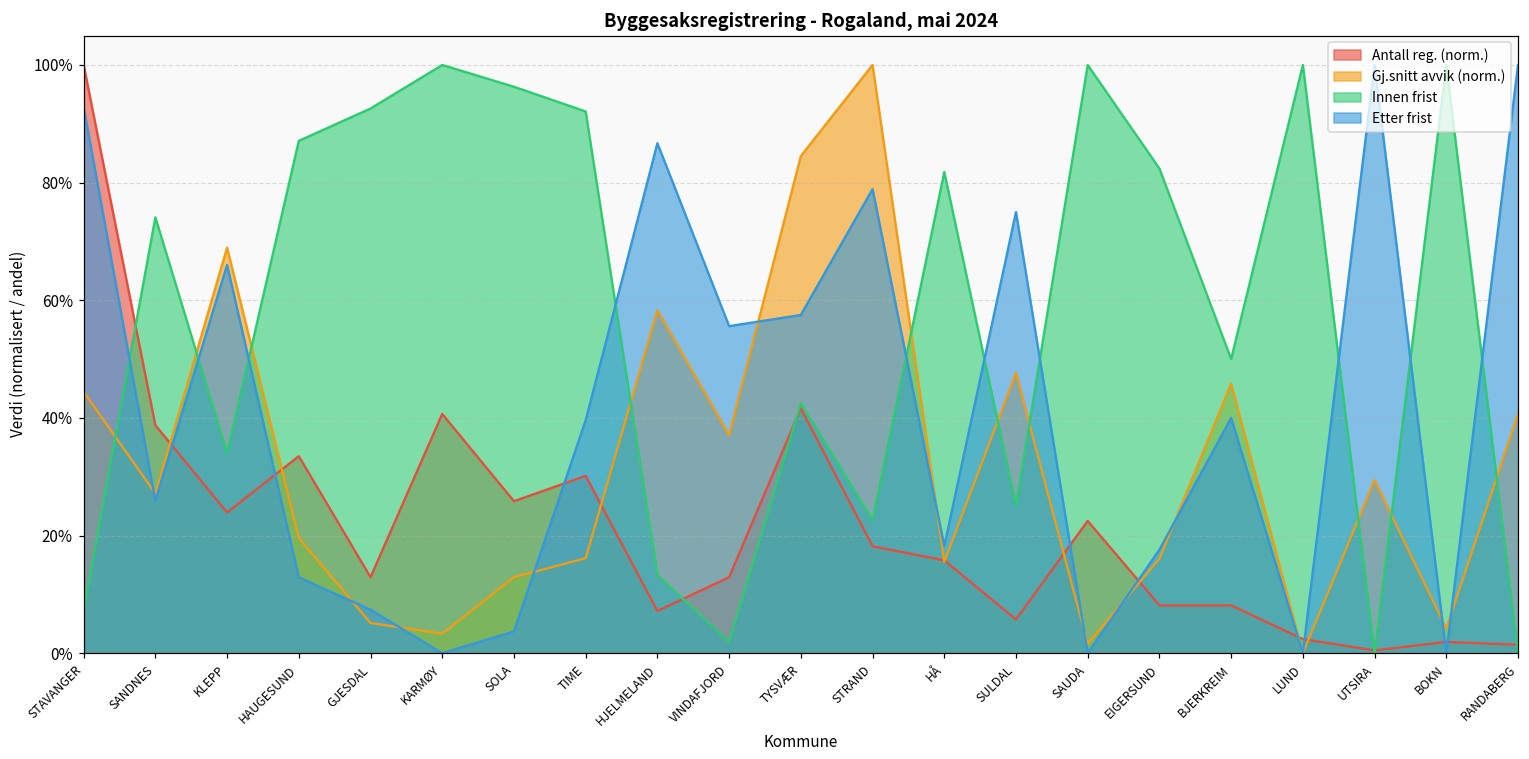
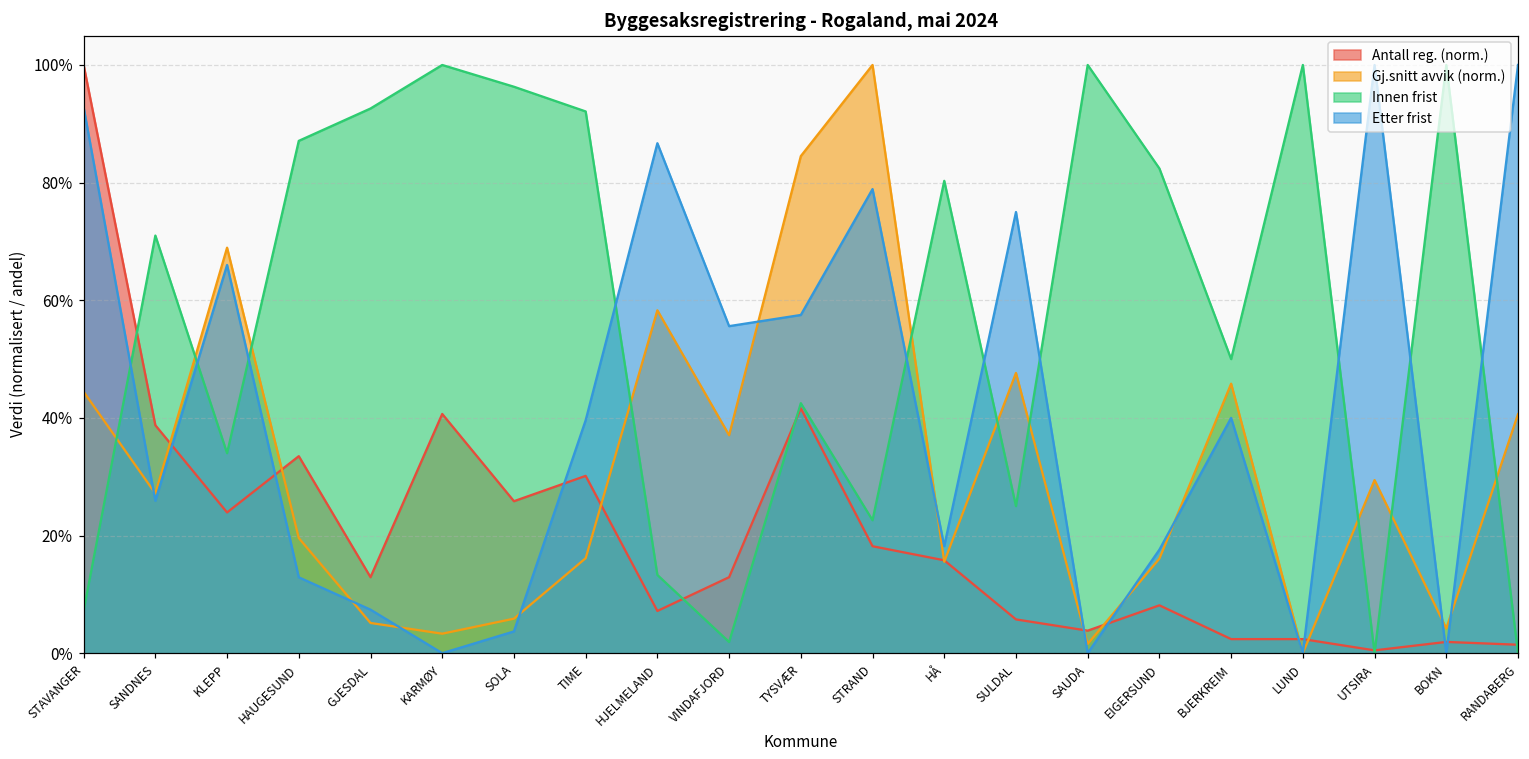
Innen frist, SANDNES: 74% -> 71%
Gj.snitt avvik (norm.), SOLA: 13% -> 6%
Innen frist, HÅ: 82% -> 80%
Antall reg. (norm.), SAUDA: 22% -> 4%
Antall reg. (norm.), BJERKREIM: 8% -> 2%
